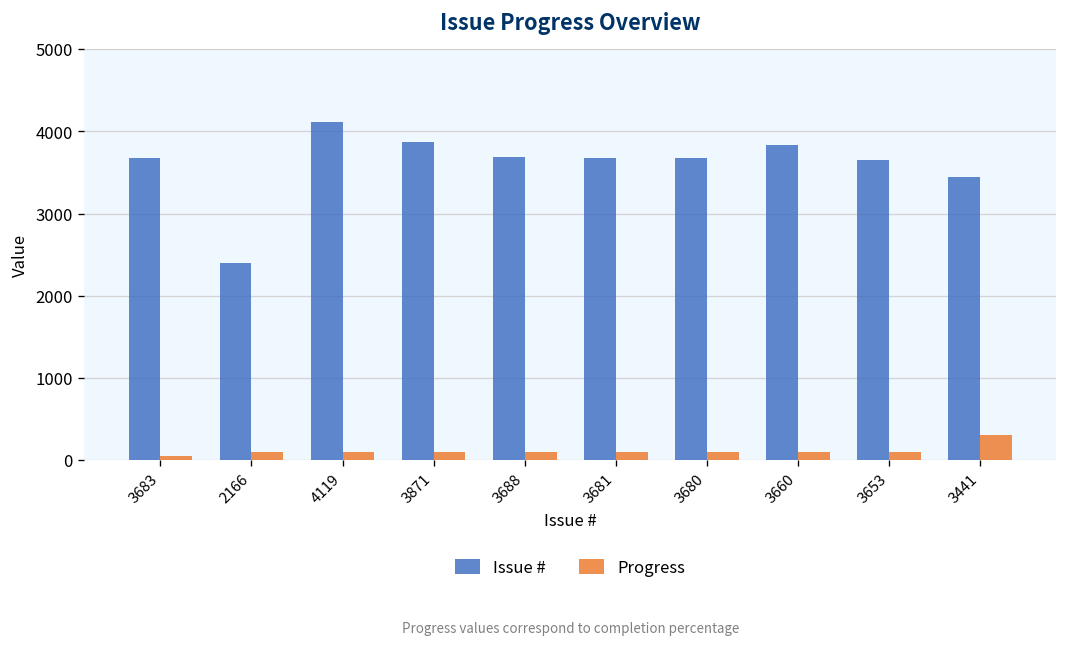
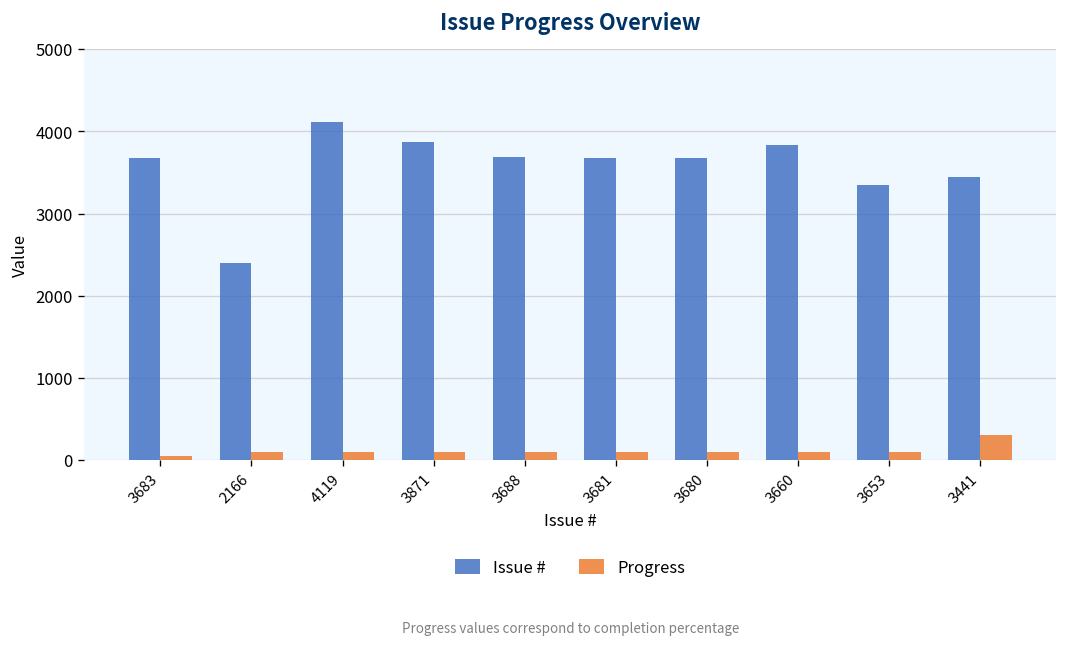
Issue #, 3653: 3700 -> 3400
